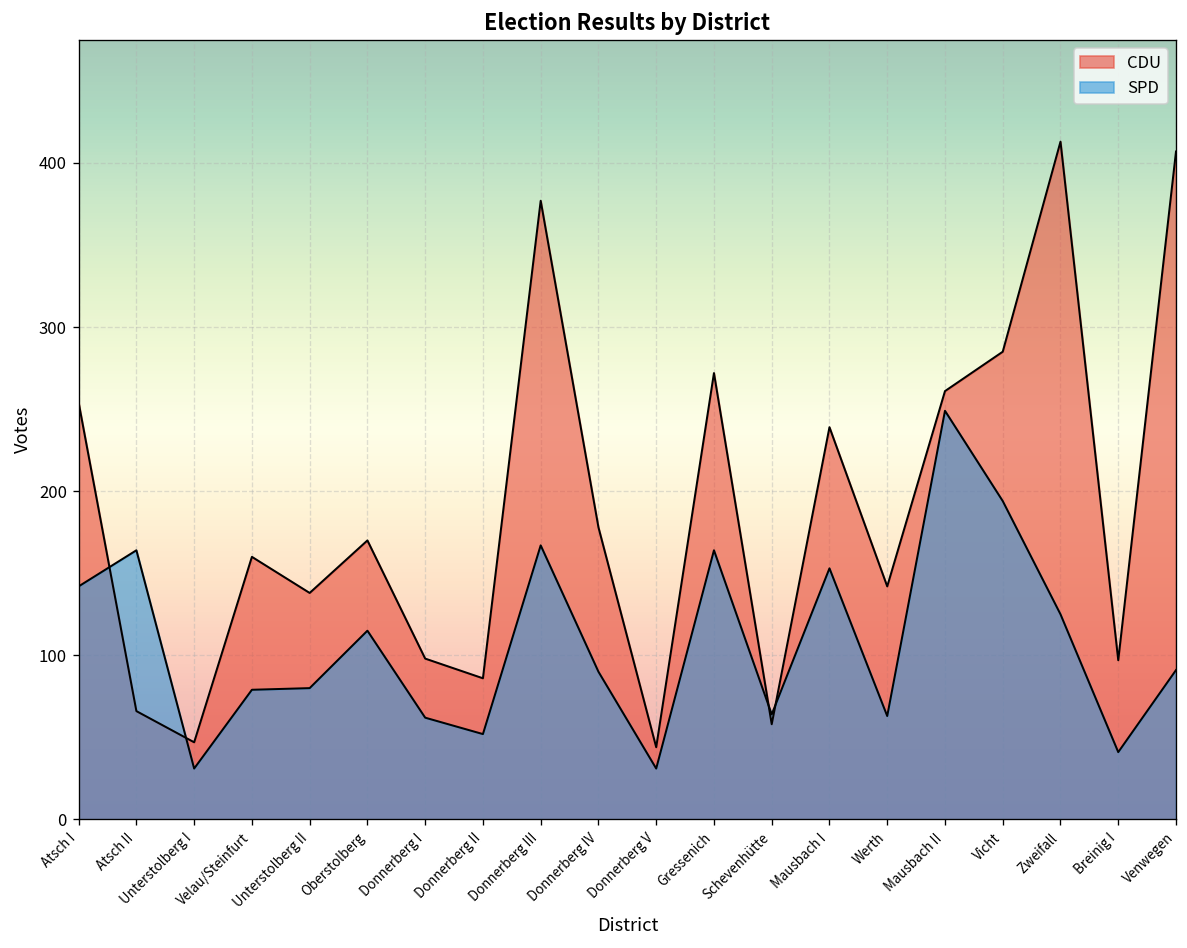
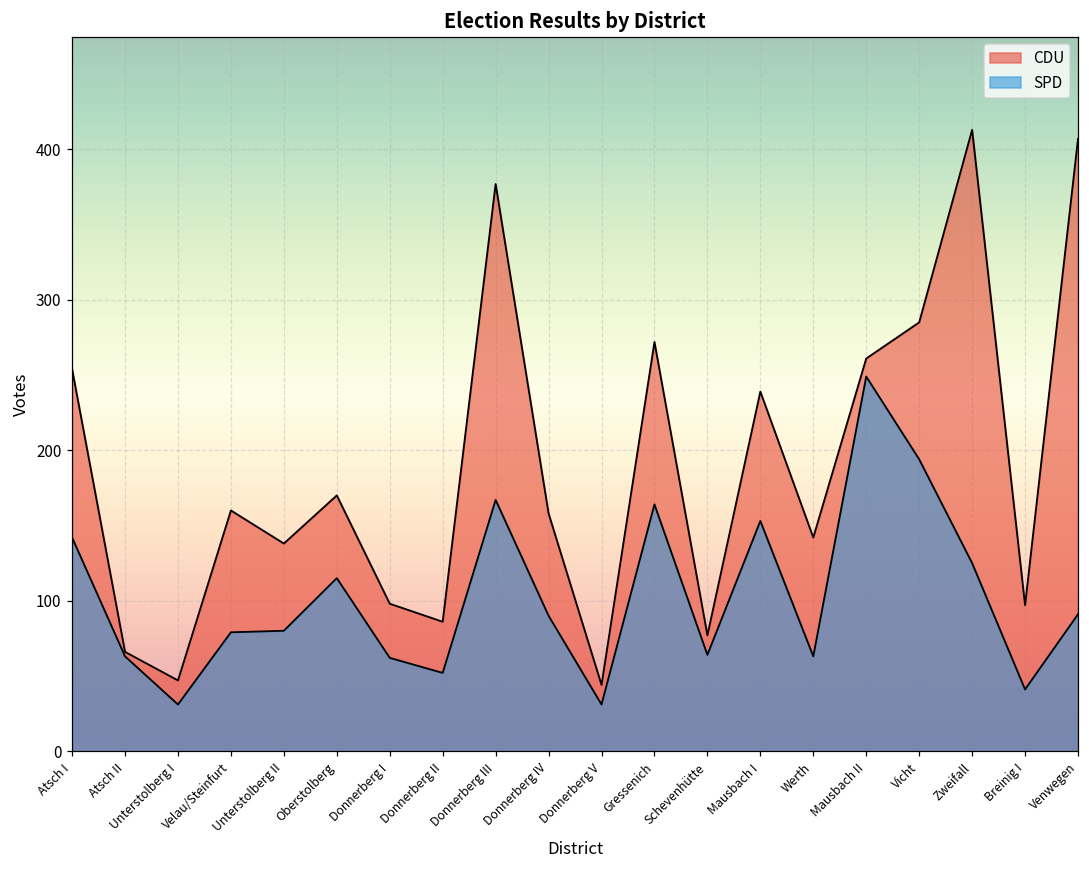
SPD, Atsch II: 164 -> 63
CDU, Donnerberg IV: 178 -> 158
CDU, Schevenhütte: 58 -> 77
